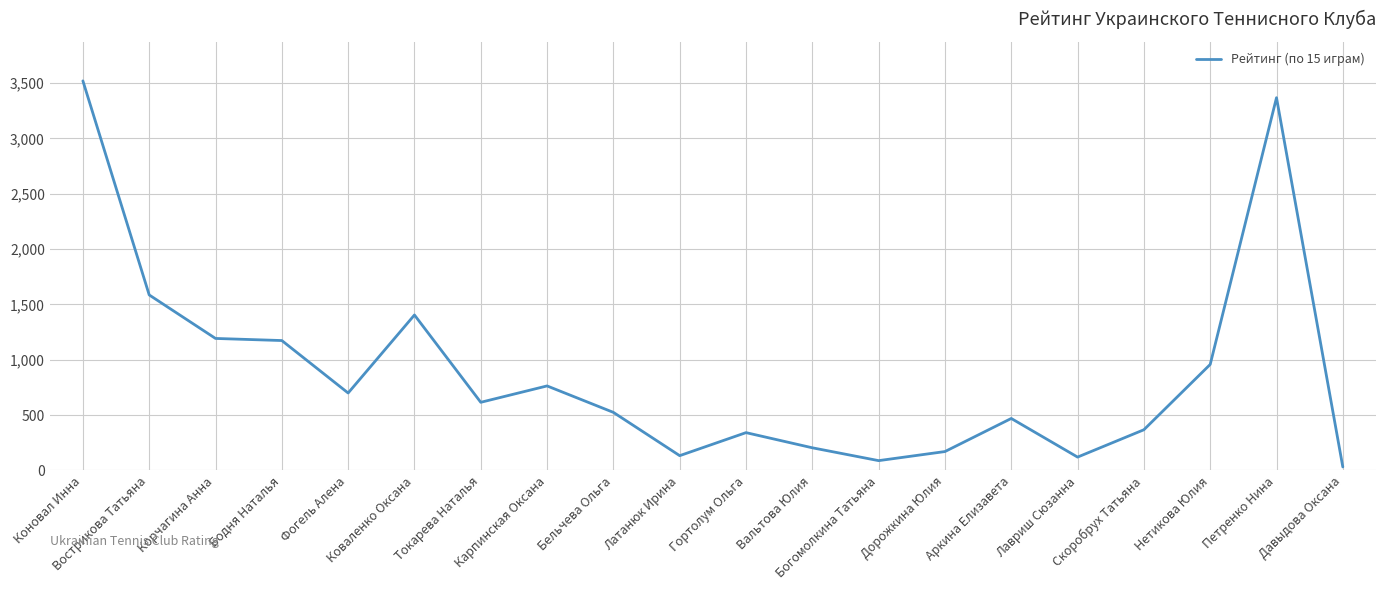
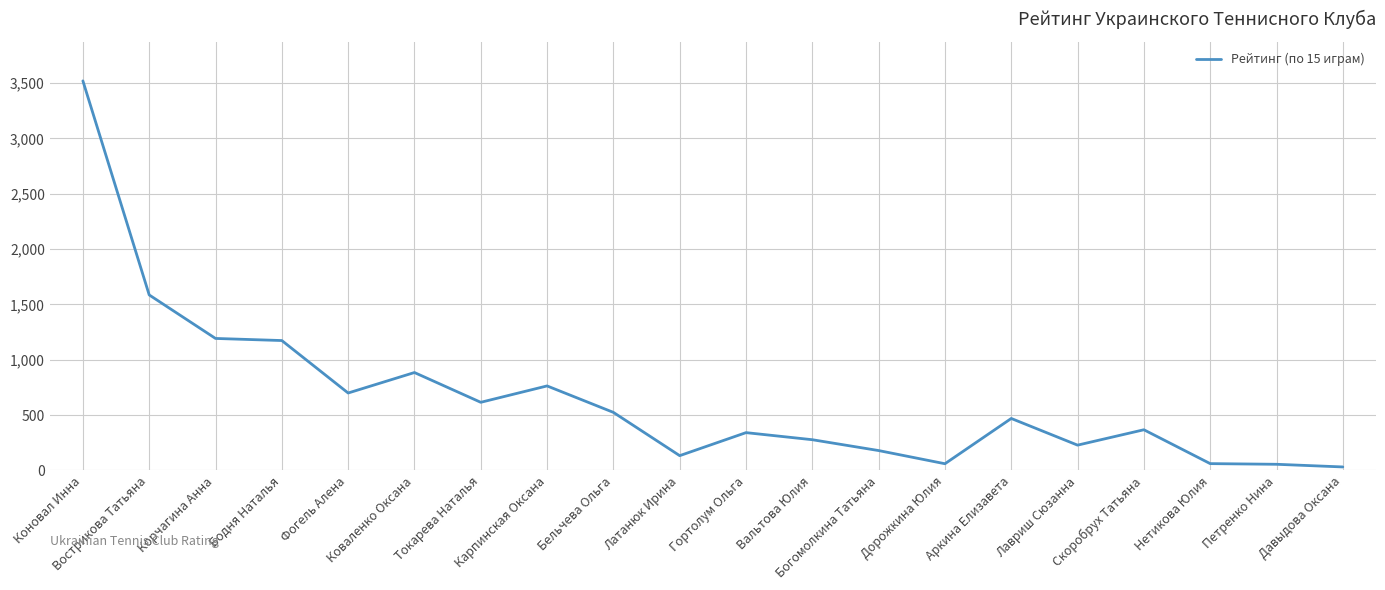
Коваленко Оксана: 1,410 -> 890
Вальтова Юлия: 210 -> 280
Богомолкина Татьяна: 90 -> 180
Дорожкина Юлия: 170 -> 60
Лавриш Сюзанна: 120 -> 230
Нетикова Юлия: 960 -> 60
Петренко Нина: 3,370 -> 60
